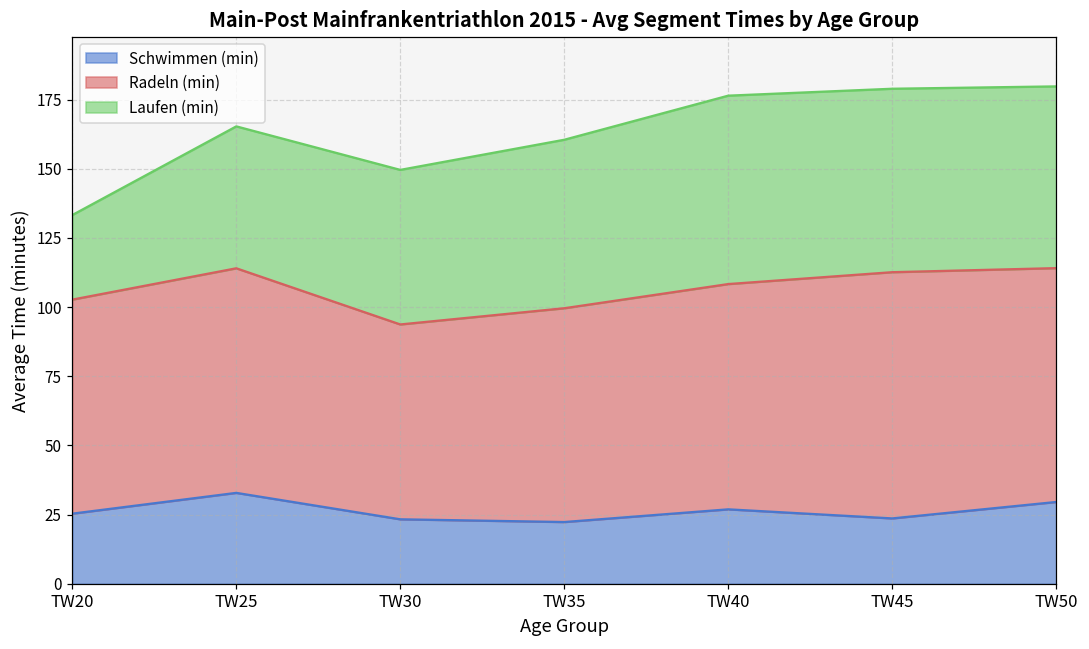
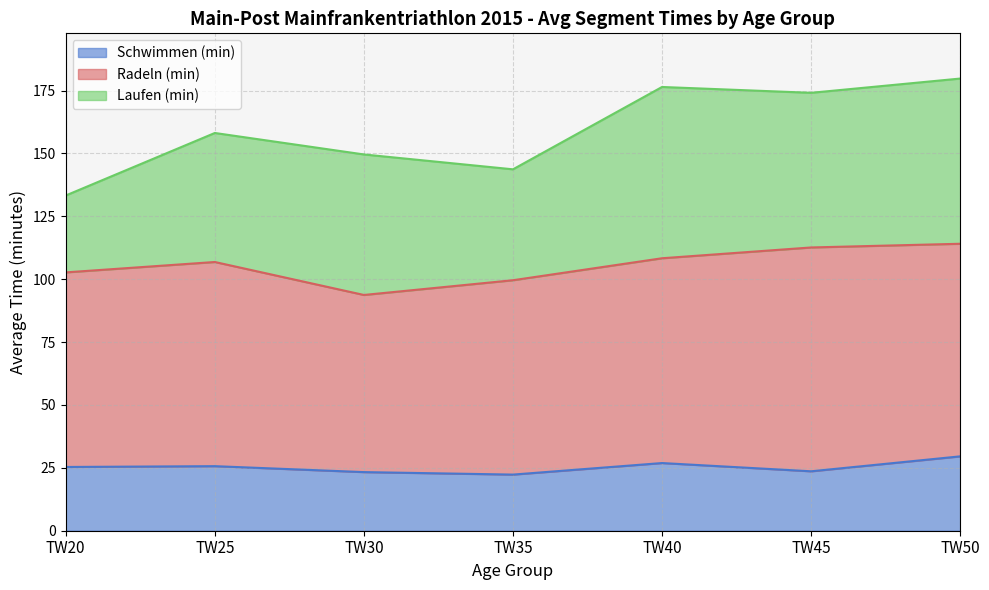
Schwimmen (min), TW25: 33 -> 26
Laufen (min), TW35: 61 -> 44
Laufen (min), TW45: 66 -> 61
